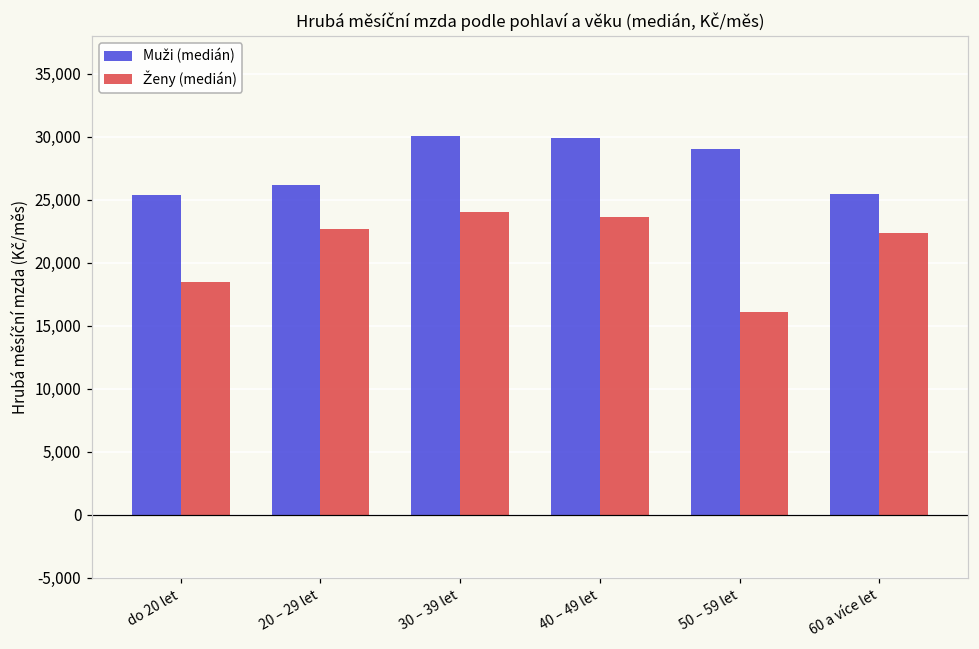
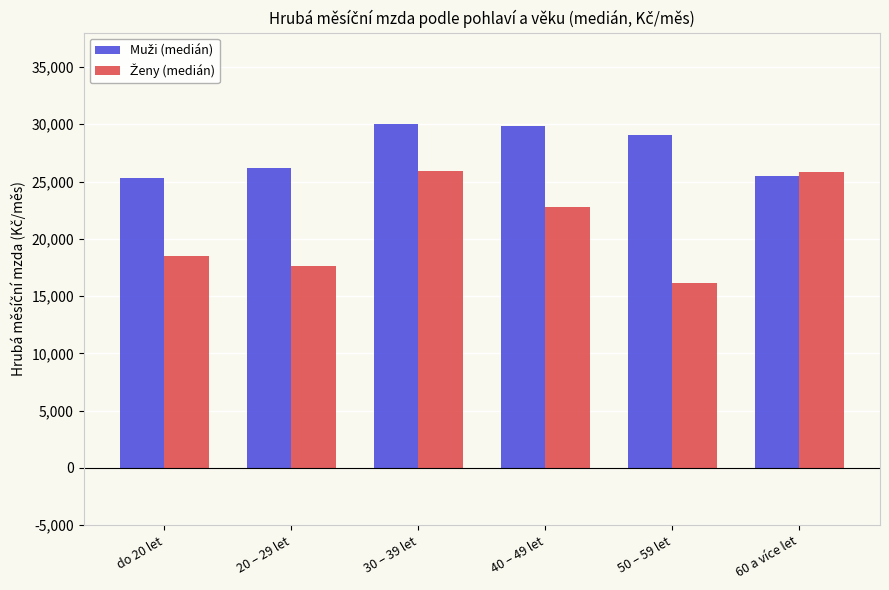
Ženy (medián), 20 – 29 let: 22,700 -> 17,600
Ženy (medián), 30 – 39 let: 24,000 -> 25,900
Ženy (medián), 40 – 49 let: 23,600 -> 22,800
Ženy (medián), 60 a více let: 22,400 -> 25,800
